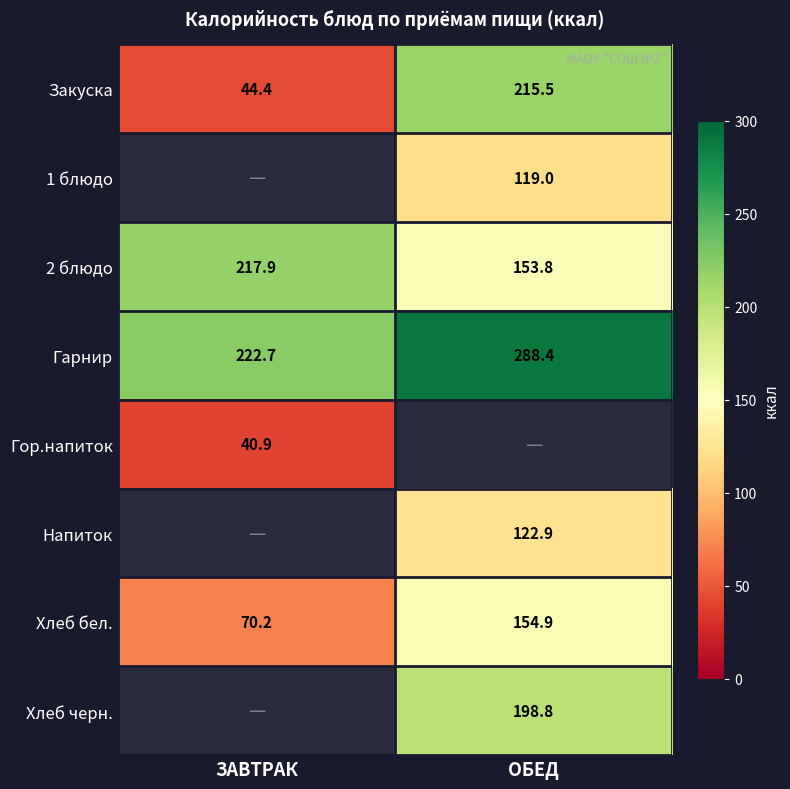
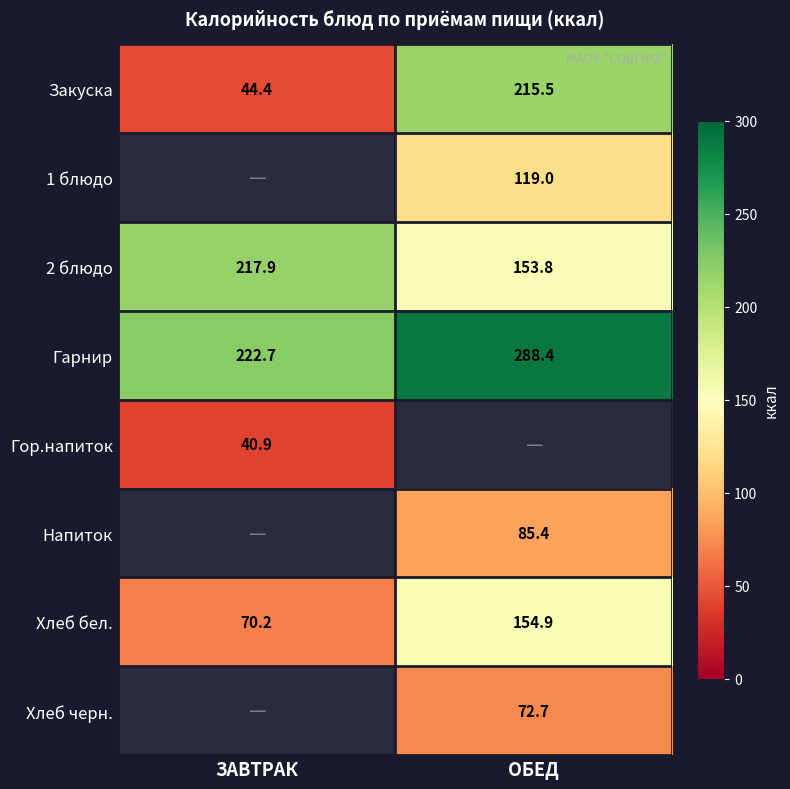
Напиток, ОБЕД: 122.9 -> 85.4
Хлеб черн., ОБЕД: 198.8 -> 72.7
